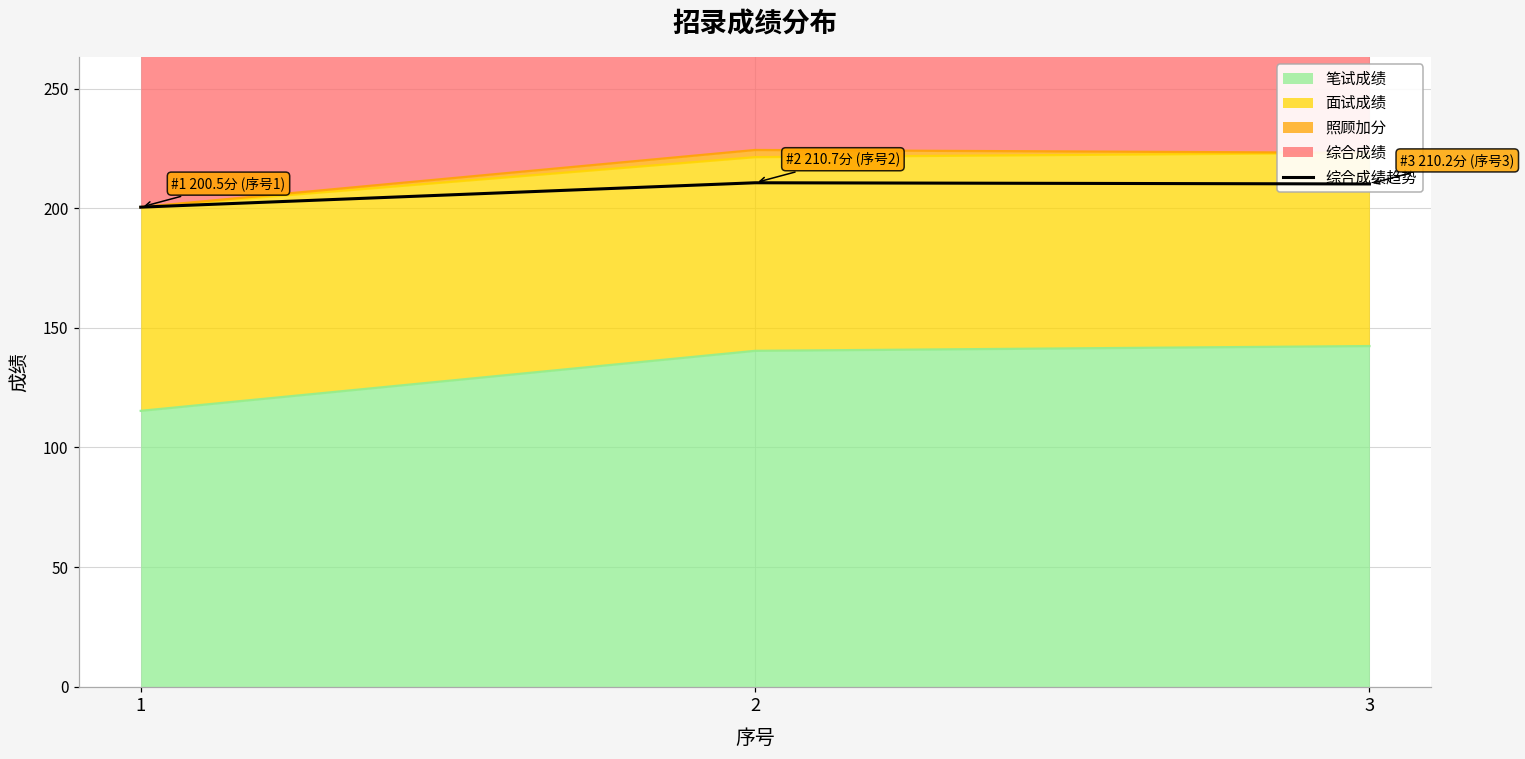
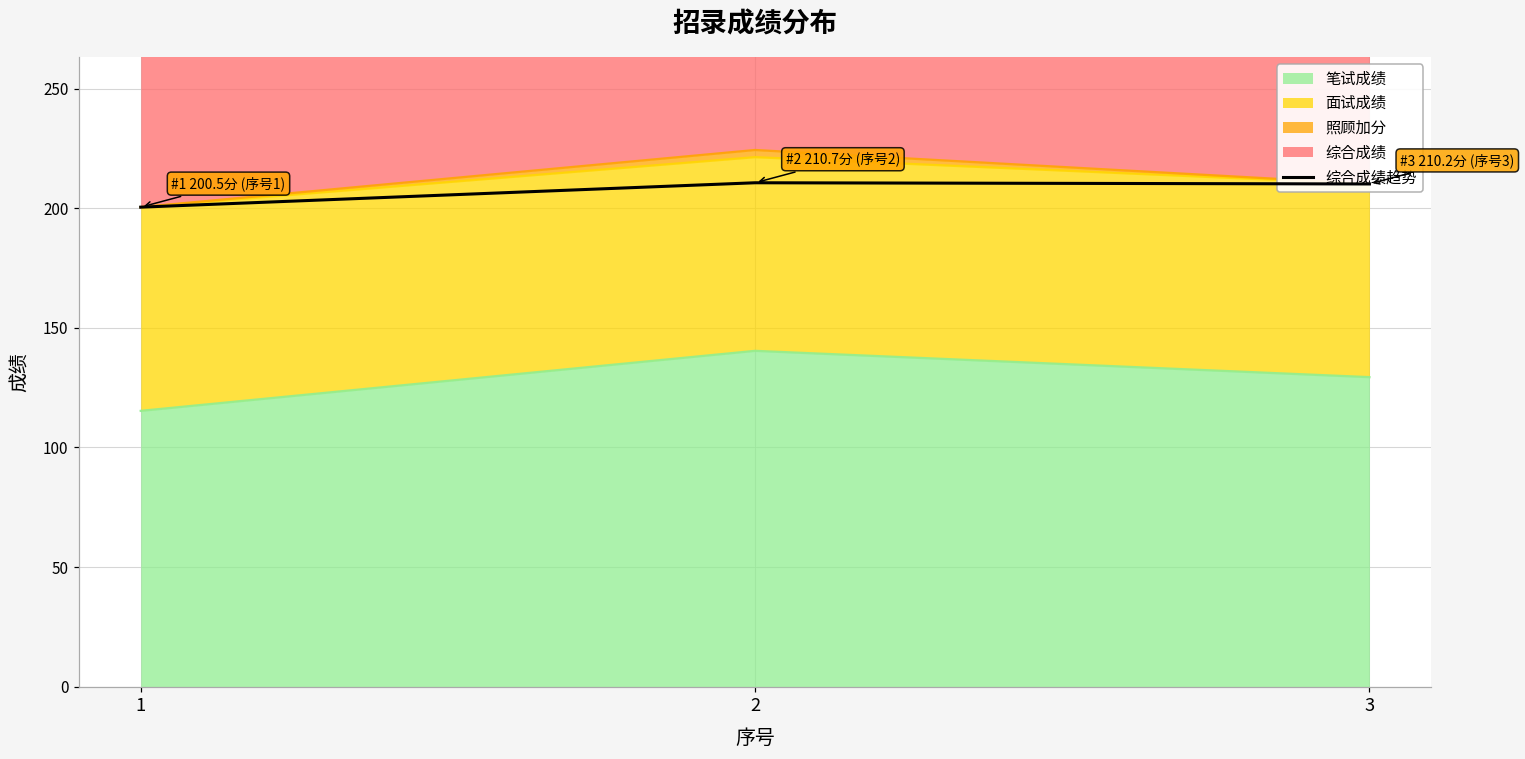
笔试成绩, 3: 142 -> 129
